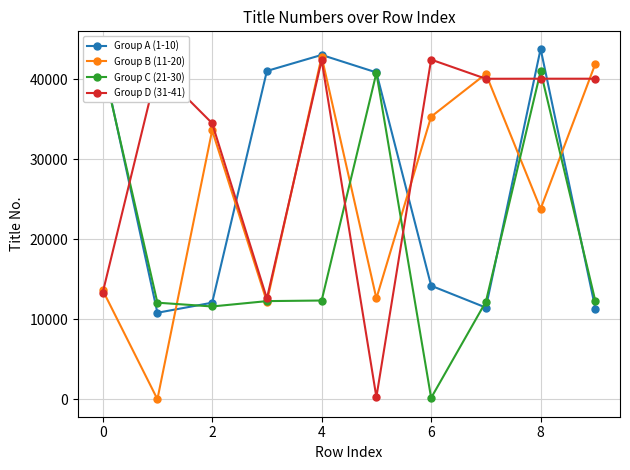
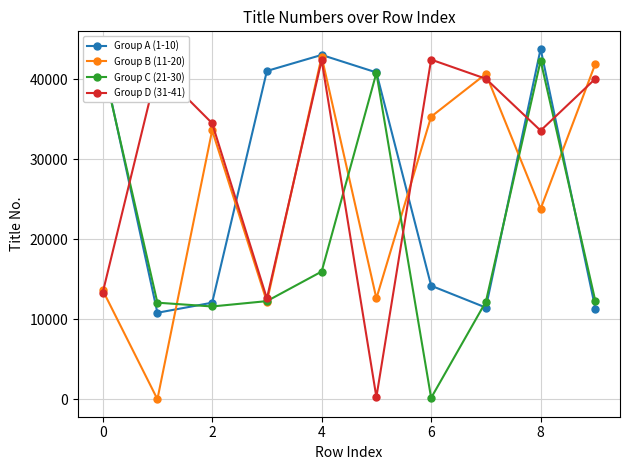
Group C (21-30), 4: 12000 -> 16000
Group C (21-30), 8: 41000 -> 42000
Group D (31-41), 8: 40000 -> 34000
